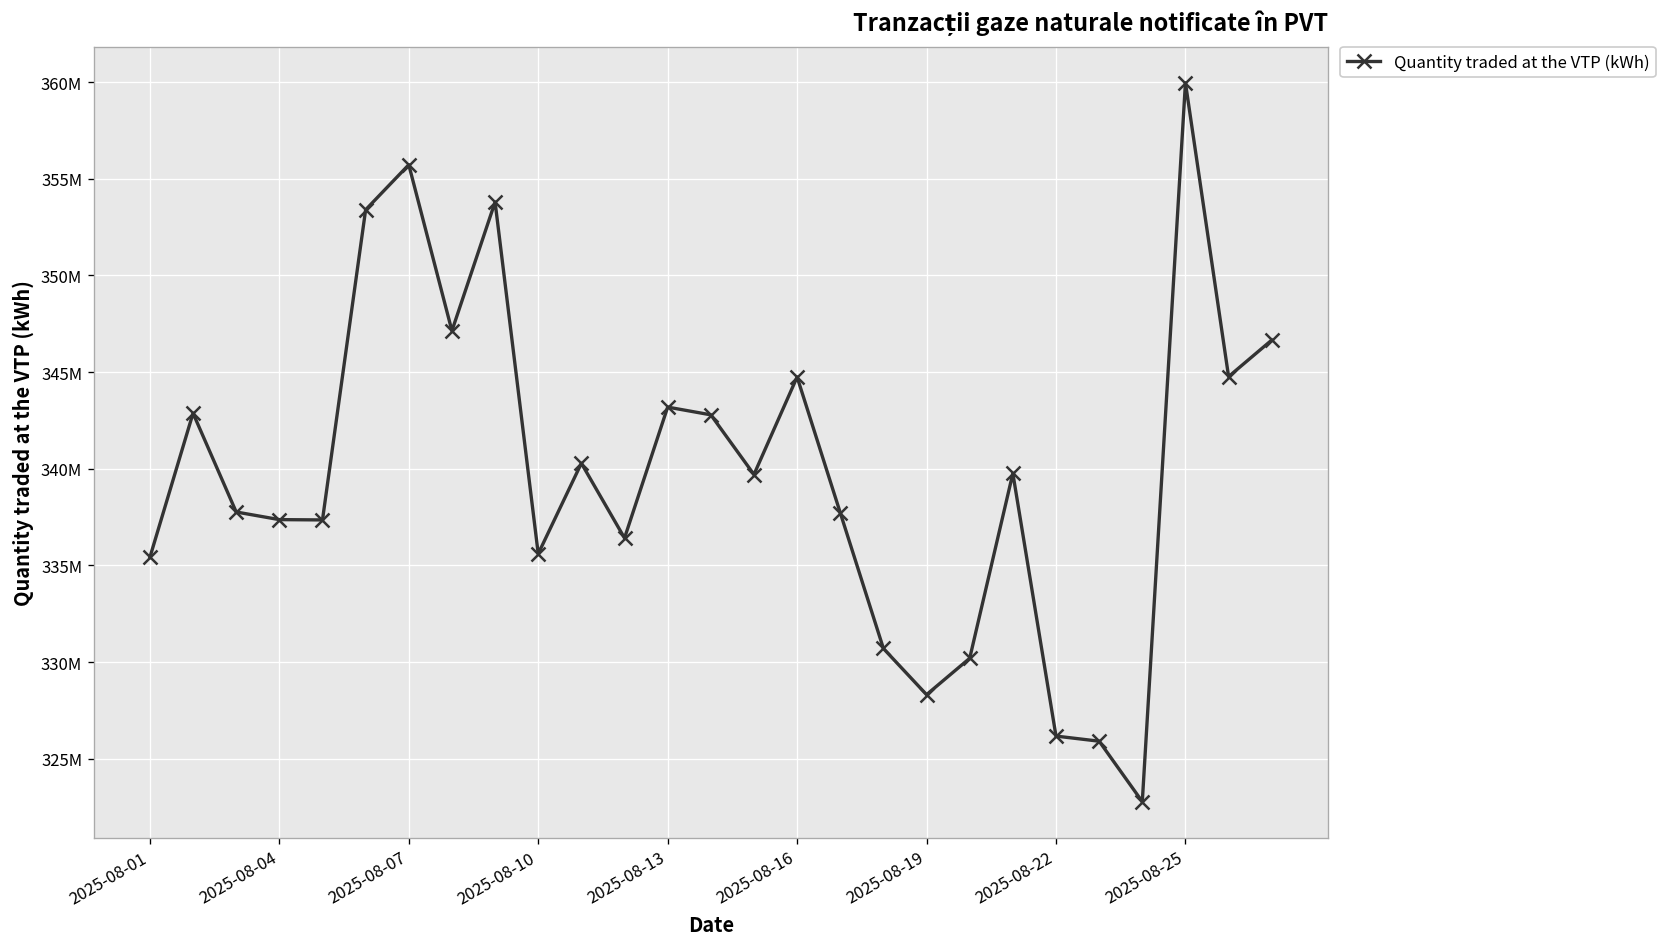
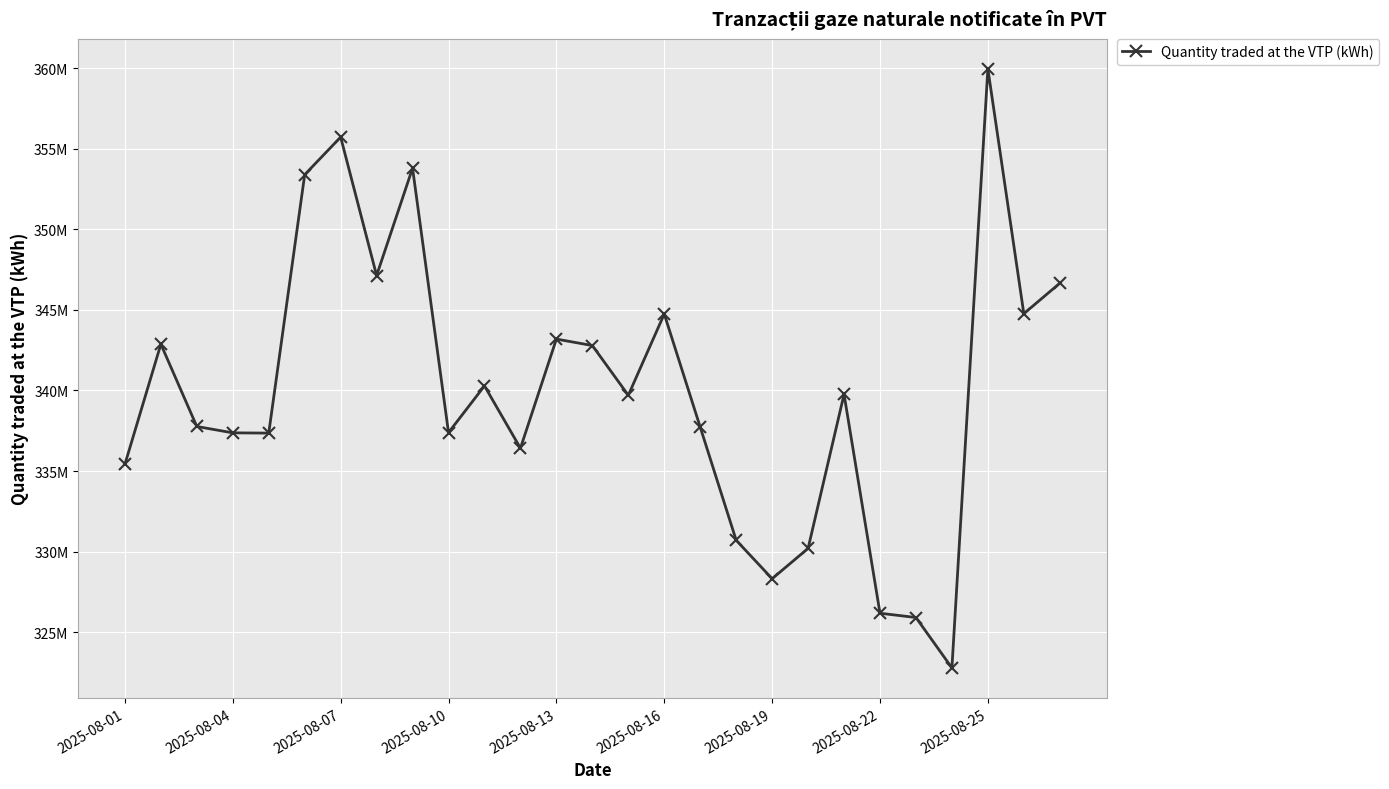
2025-08-10: 335600000 -> 337400000
